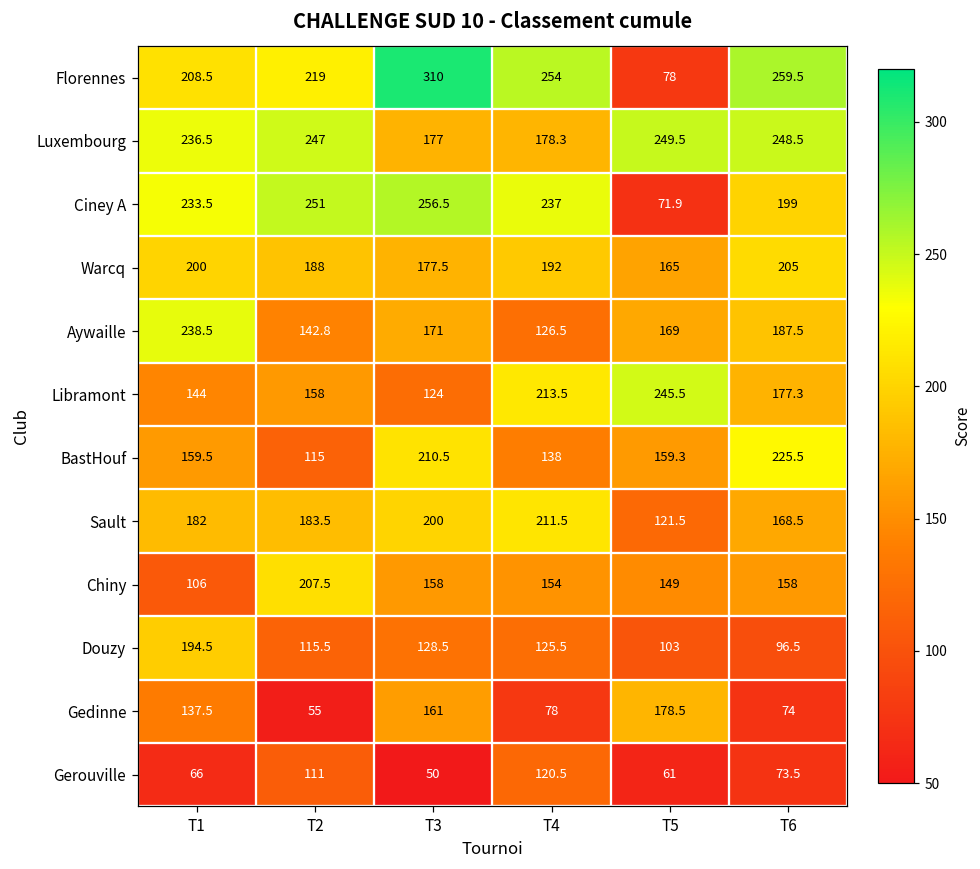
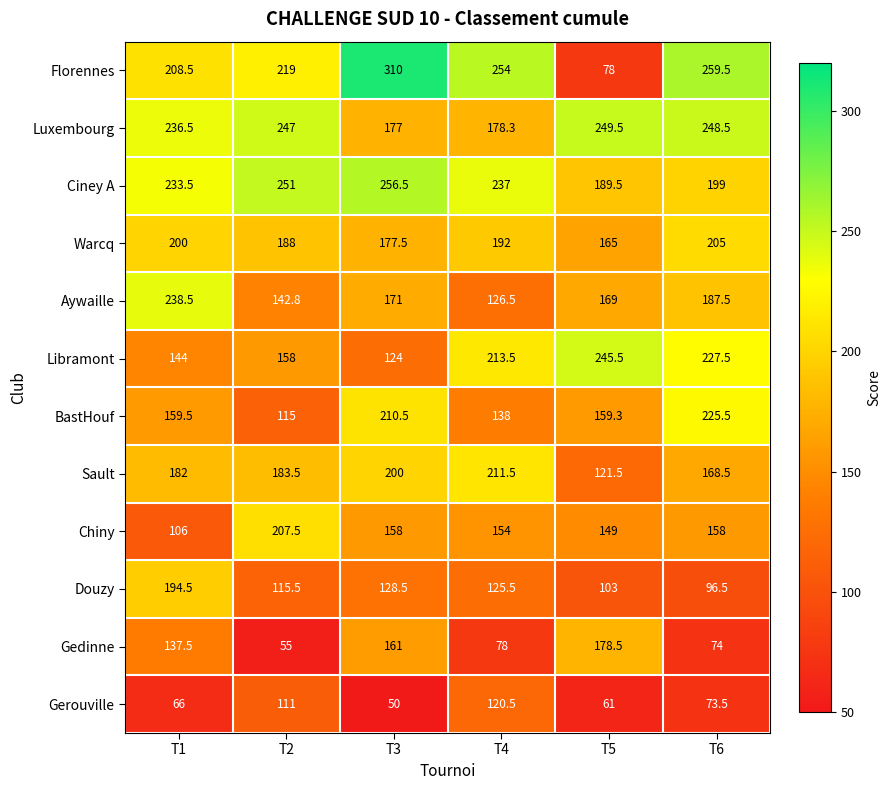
Ciney A, T5: 71.9 -> 189.5
Libramont, T6: 177.3 -> 227.5
